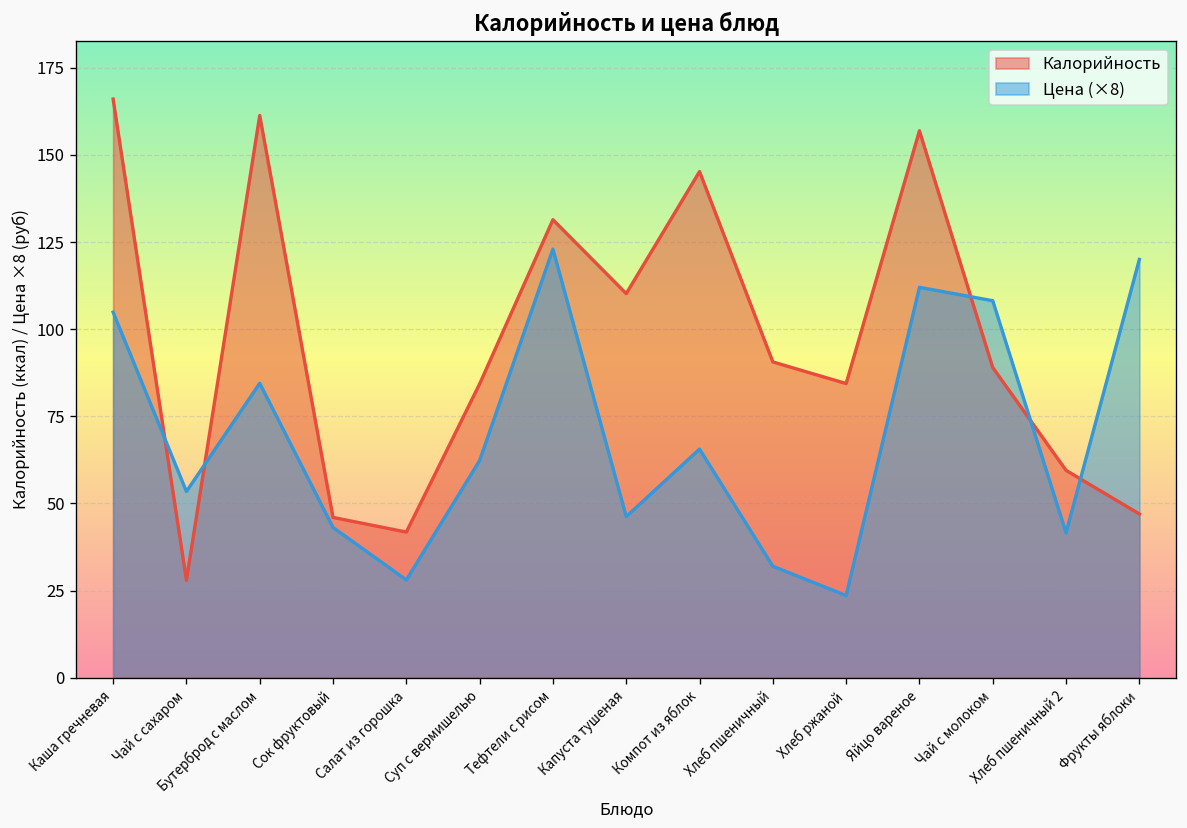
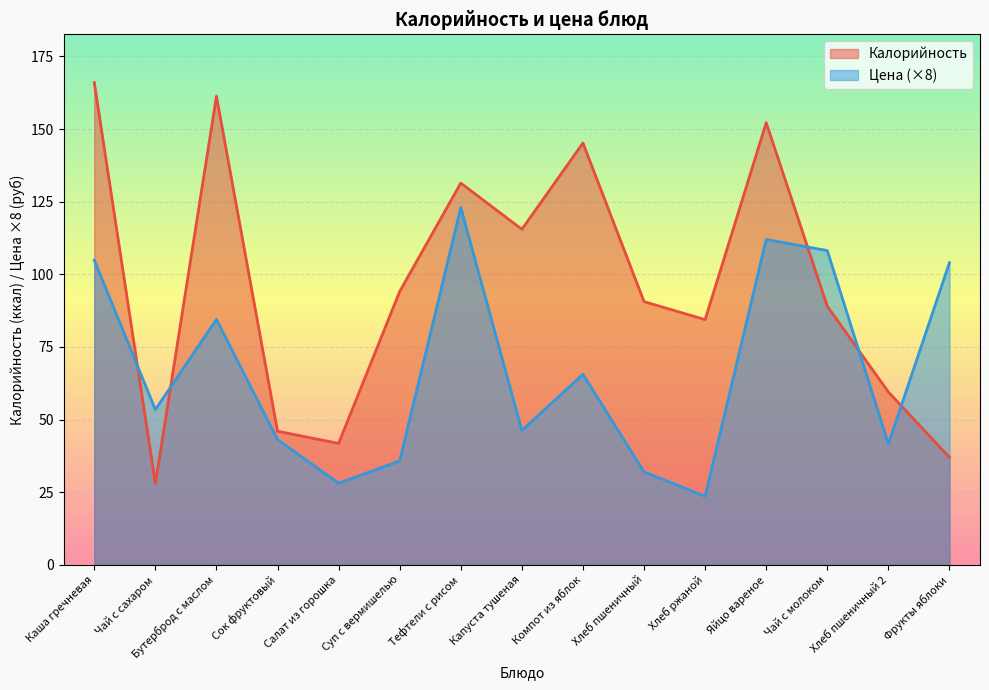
Калорийность, Суп с вермишелью: 84 -> 94
Цена (×8), Суп с вермишелью: 62 -> 36
Калорийность, Капуста тушеная: 110 -> 116
Калорийность, Яйцо вареное: 157 -> 152
Калорийность, Фрукты яблоки: 47 -> 37
Цена (×8), Фрукты яблоки: 120 -> 104
